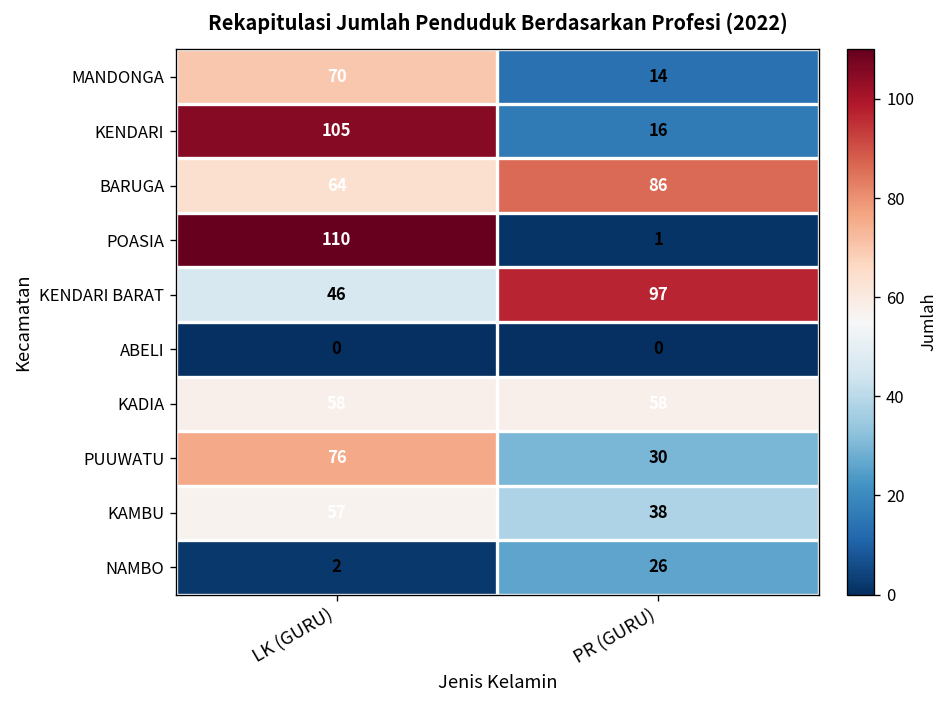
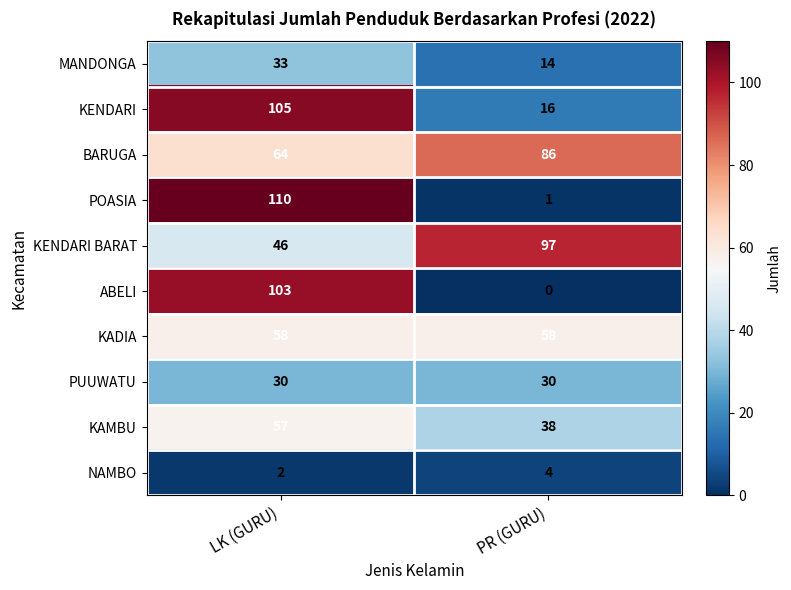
MANDONGA, LK (GURU): 70 -> 33
ABELI, LK (GURU): 0 -> 103
PUUWATU, LK (GURU): 76 -> 30
NAMBO, PR (GURU): 26 -> 4
